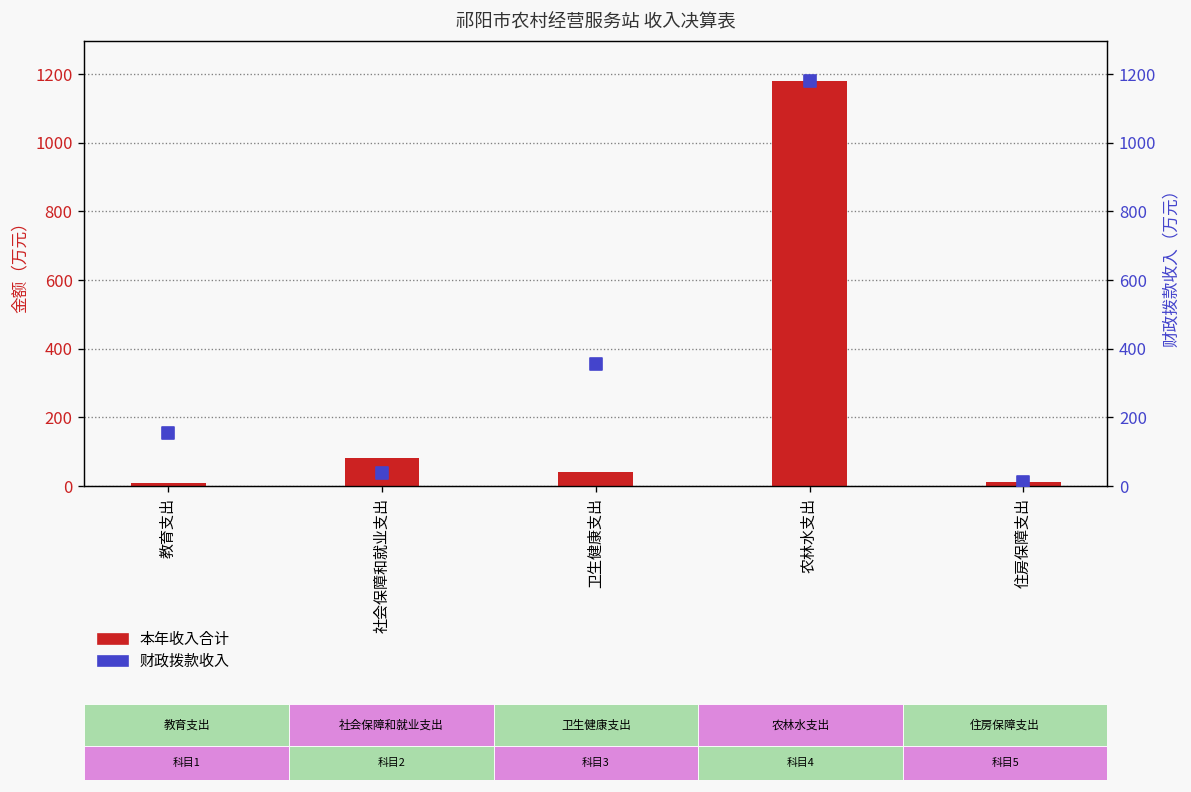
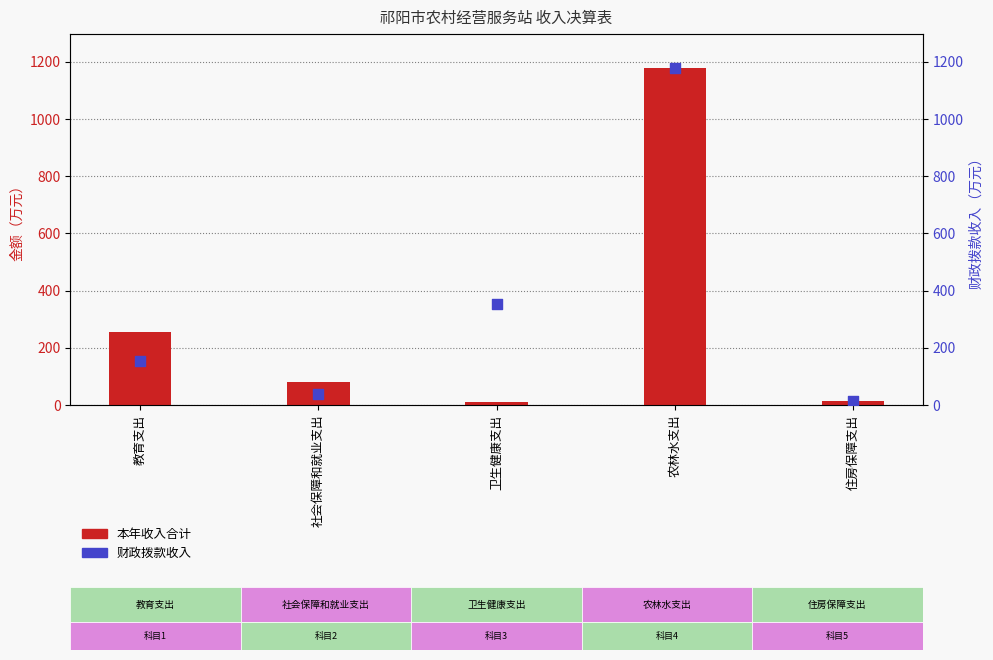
本年收入合计, 教育支出: 10 -> 260
本年收入合计, 卫生健康支出: 40 -> 10
